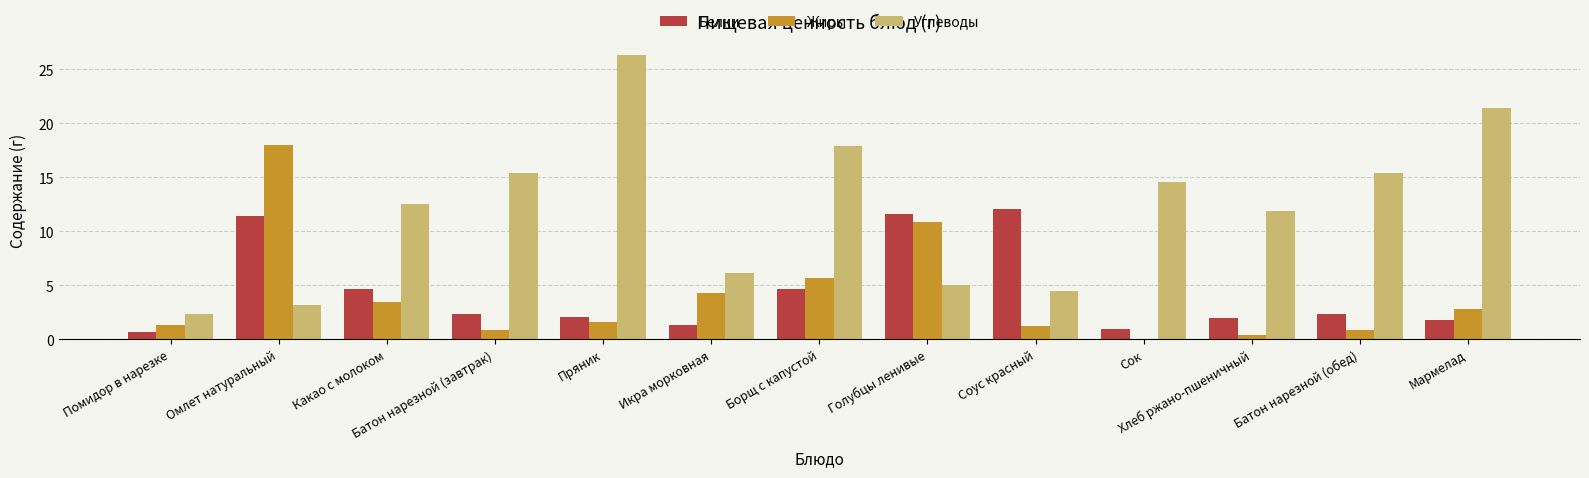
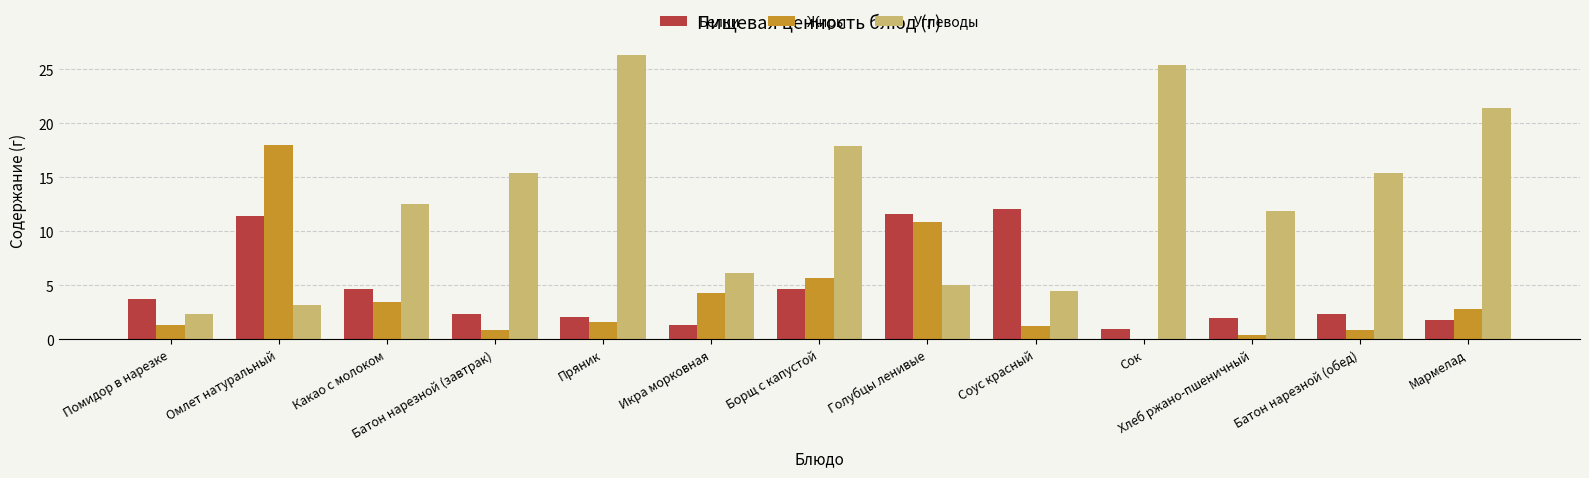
Белки, Помидор в нарезке: 0.7 -> 3.7
Углеводы, Сок: 14.6 -> 25.4
